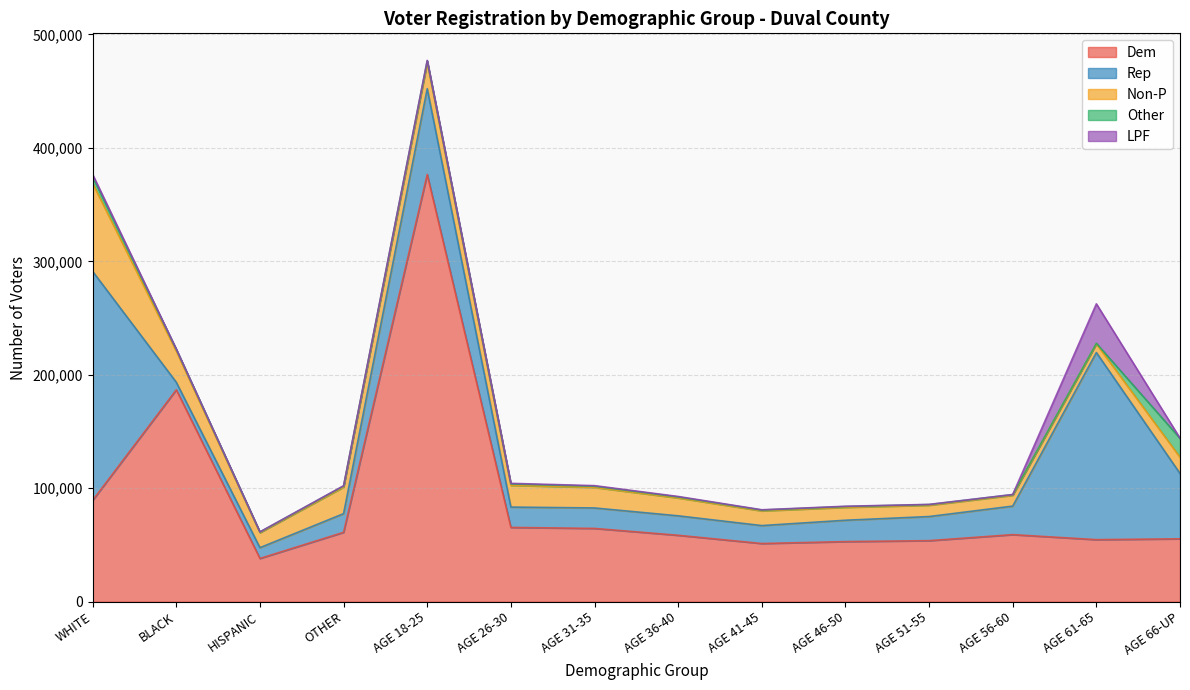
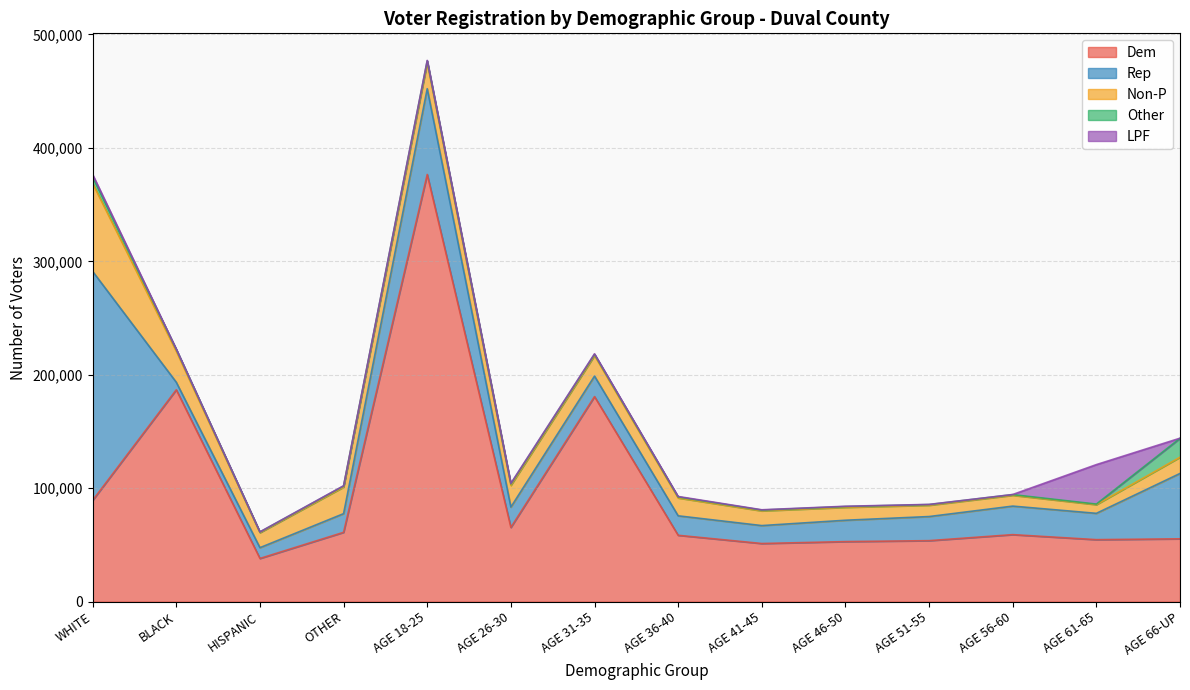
Dem, AGE 31-35: 65,000 -> 181,000
Rep, AGE 61-65: 165,000 -> 23,000
